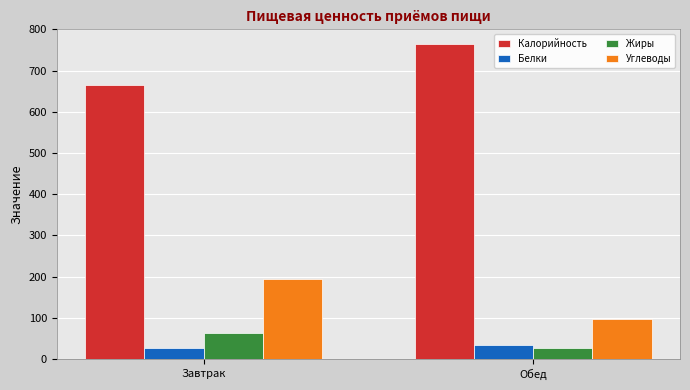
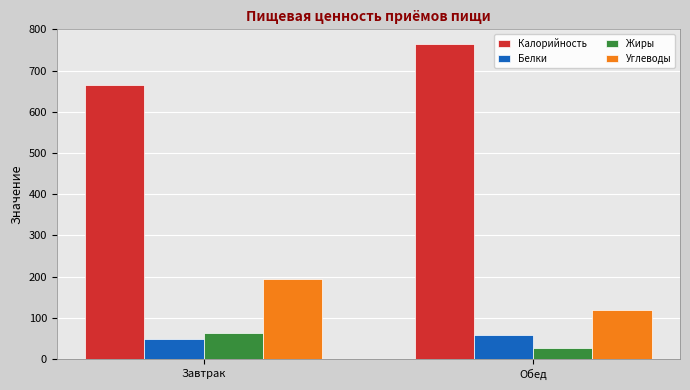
Белки, Завтрак: 30 -> 50
Белки, Обед: 40 -> 60
Углеводы, Обед: 100 -> 120
